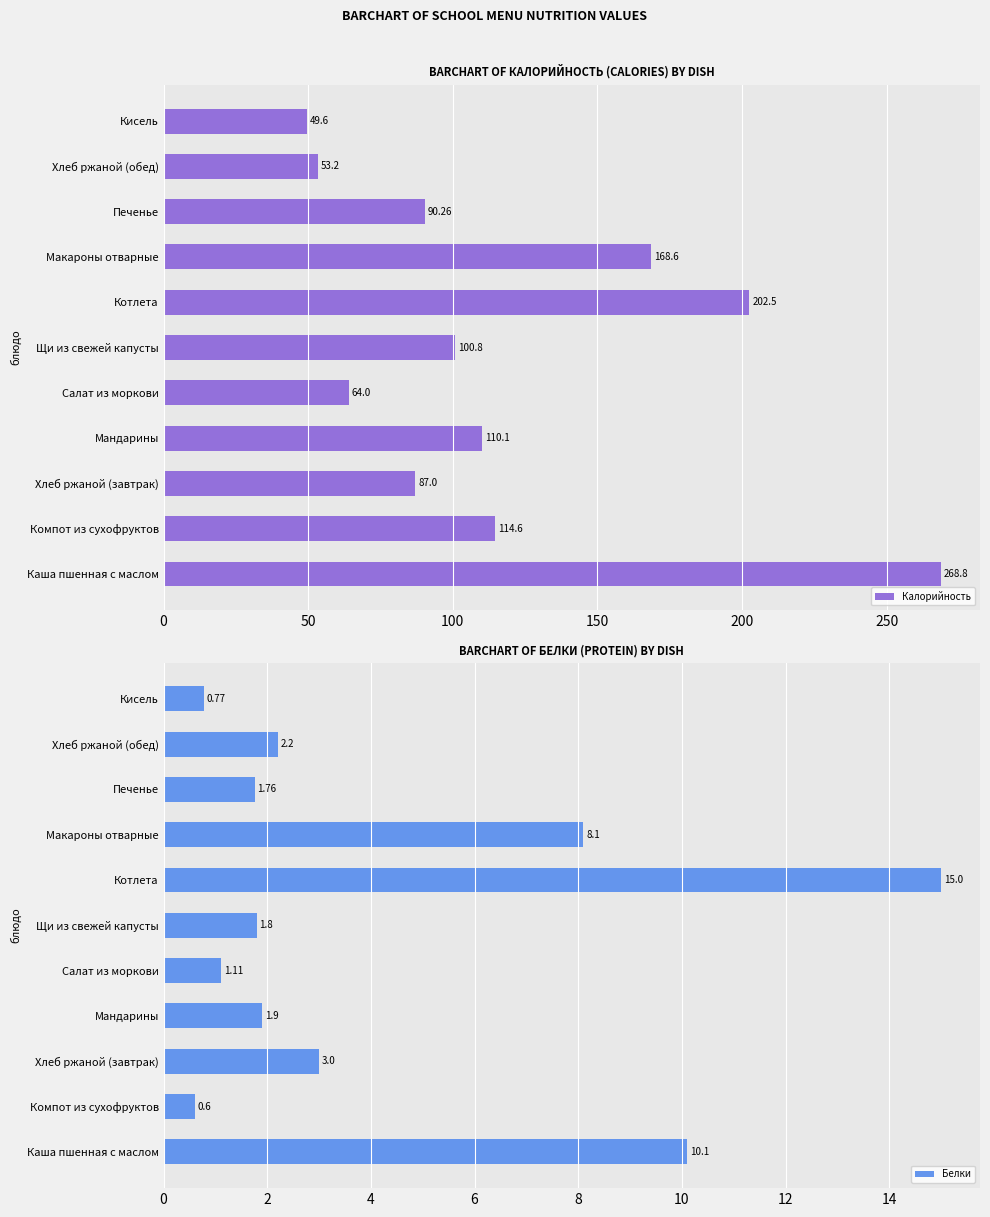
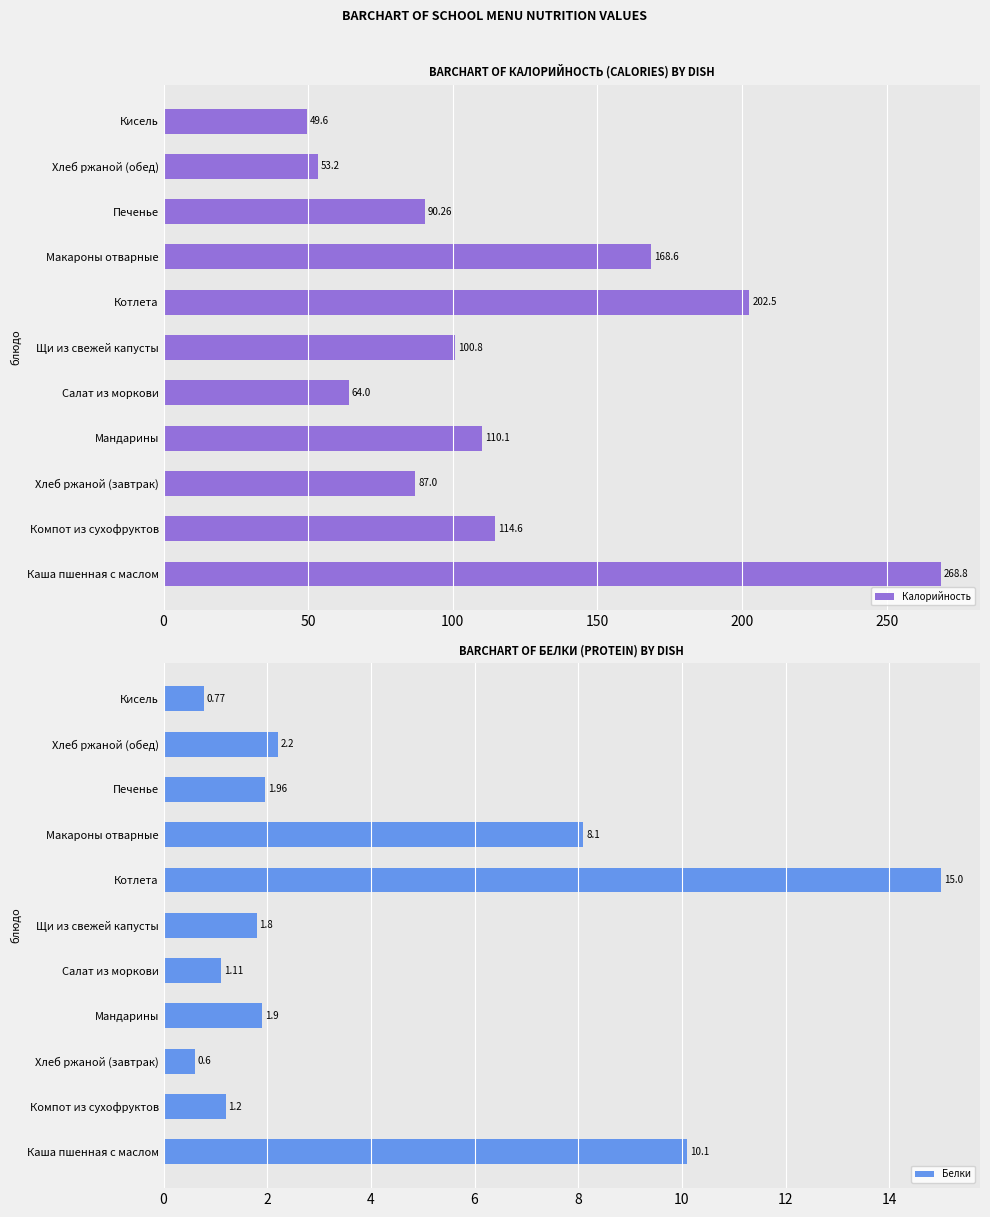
BARCHART OF БЕЛКИ (PROTEIN) BY DISH, Печенье: 1.76 -> 1.96
BARCHART OF БЕЛКИ (PROTEIN) BY DISH, Хлеб ржаной (завтрак): 3.0 -> 0.6
BARCHART OF БЕЛКИ (PROTEIN) BY DISH, Компот из сухофруктов: 0.6 -> 1.2
